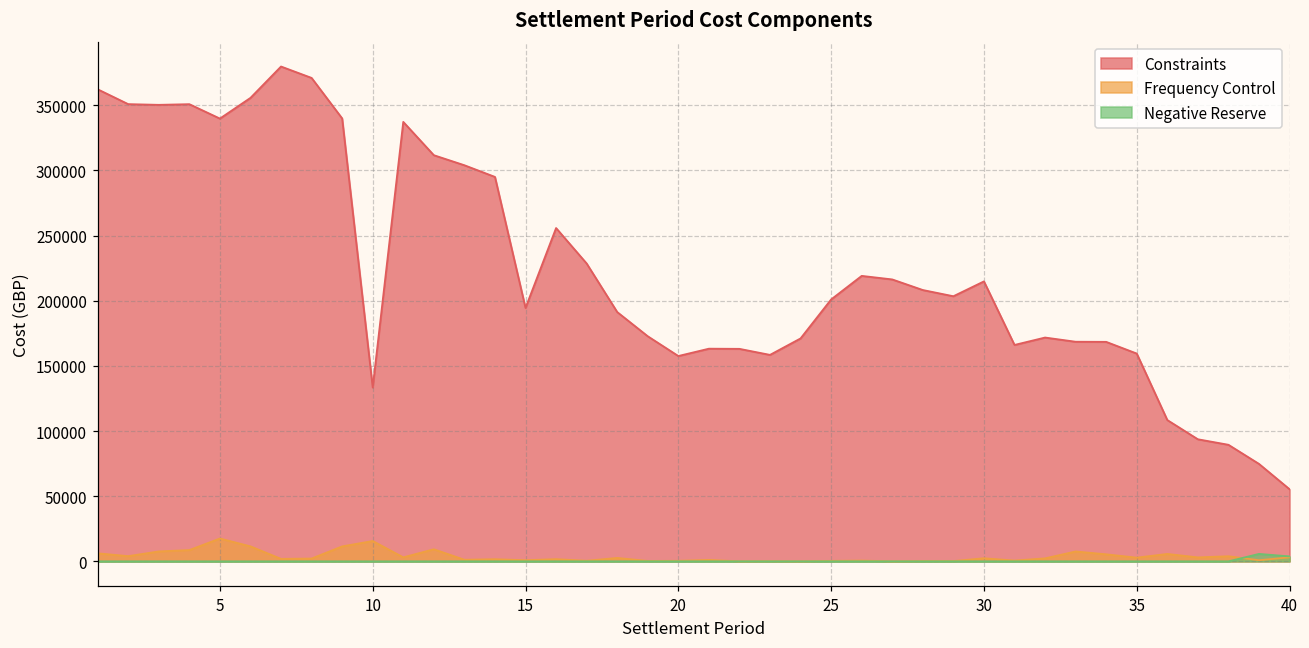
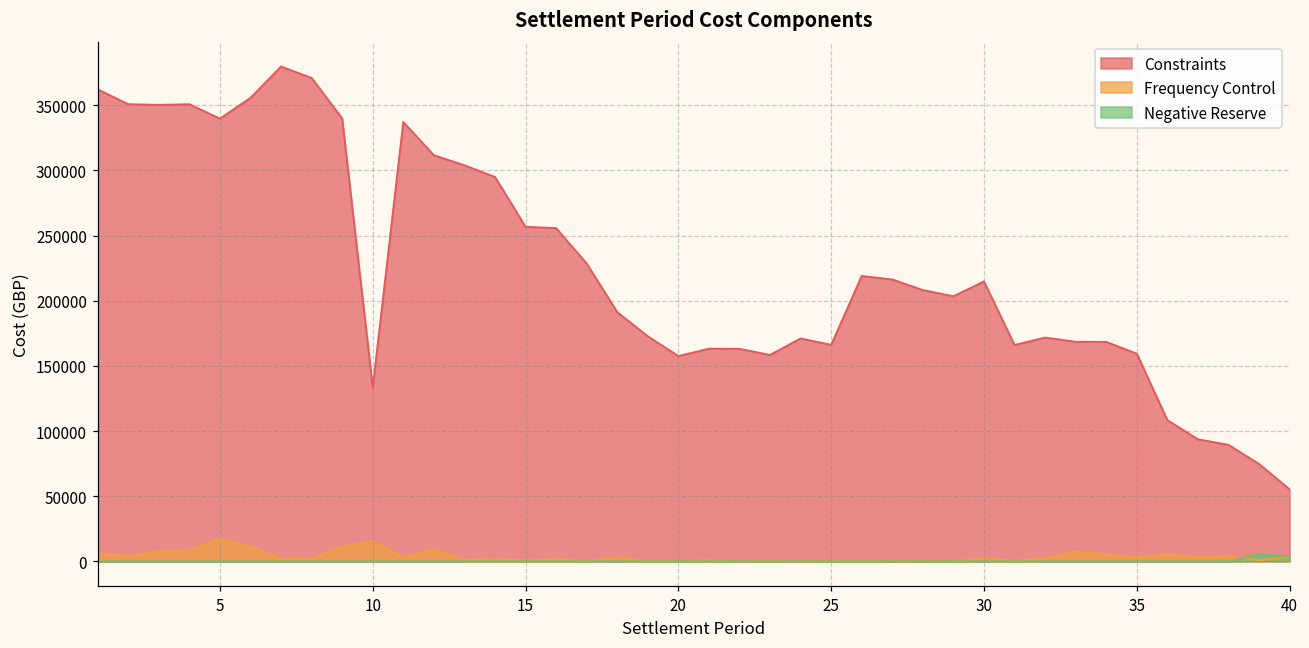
Constraints, 15: 194000 -> 257000
Constraints, 25: 201000 -> 166000
